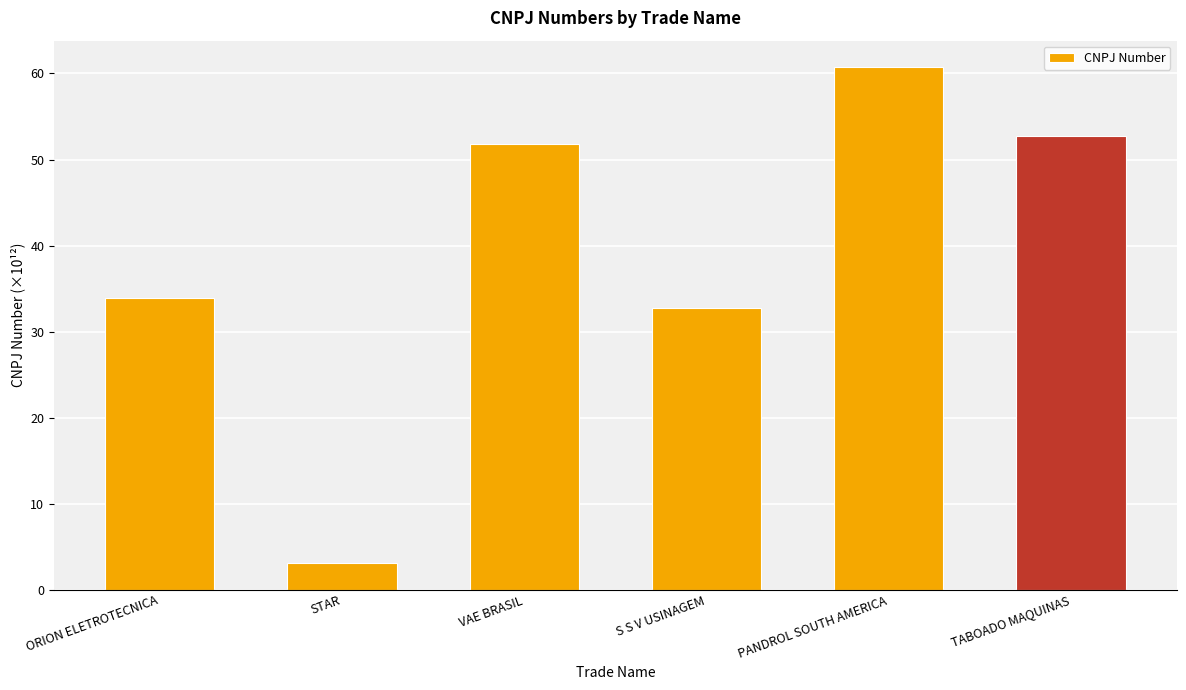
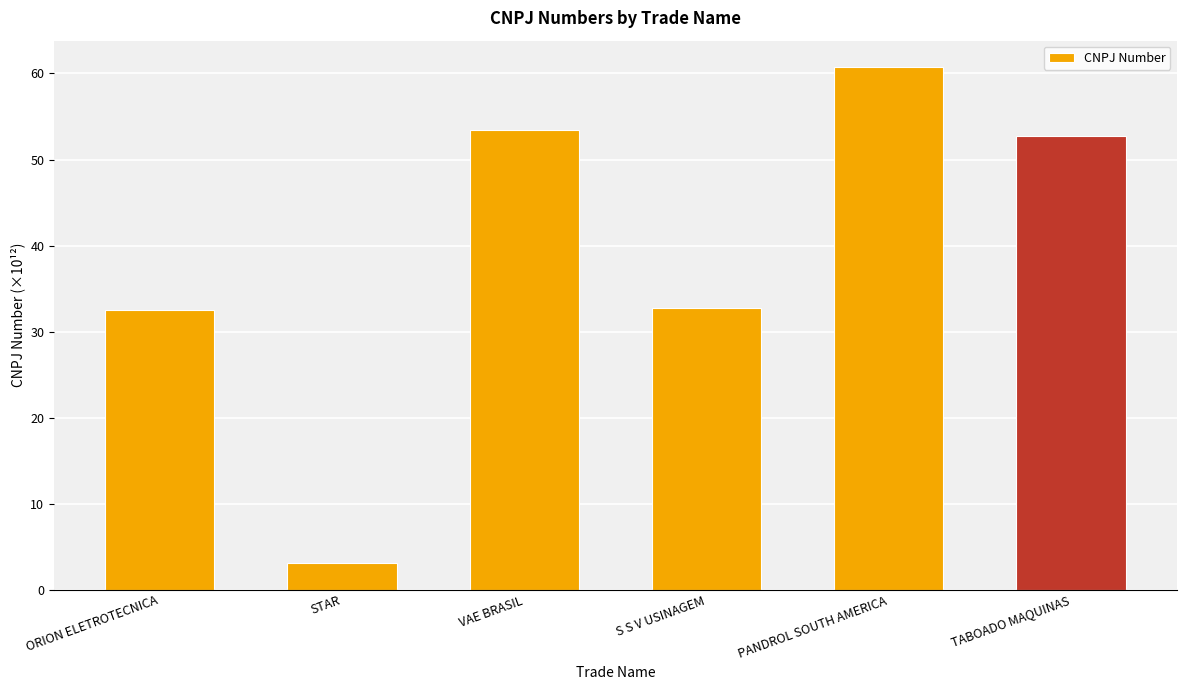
ORION ELETROTECNICA: 34 -> 32
VAE BRASIL: 52 -> 53
